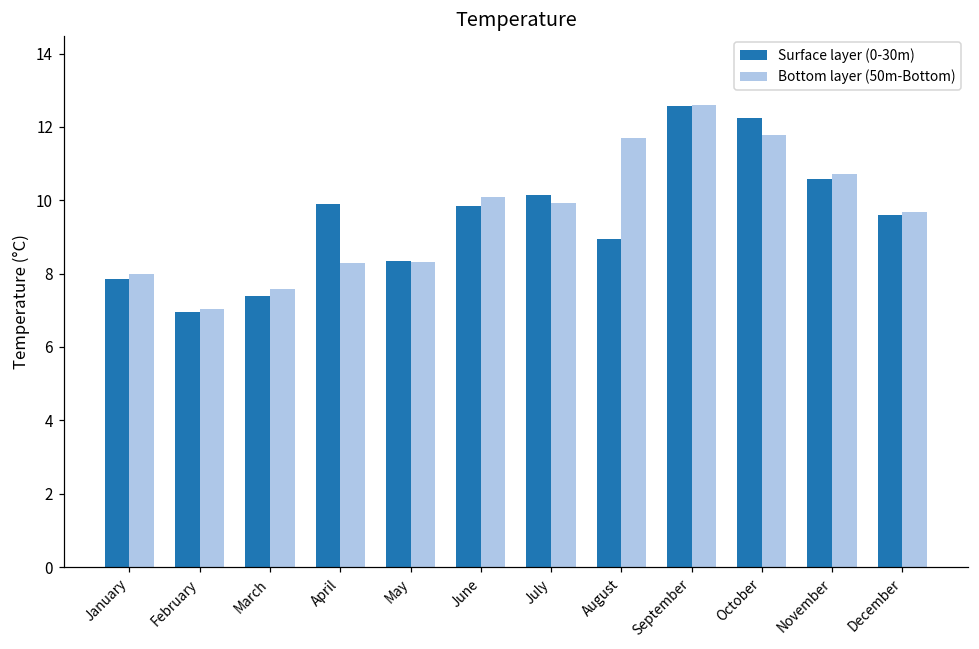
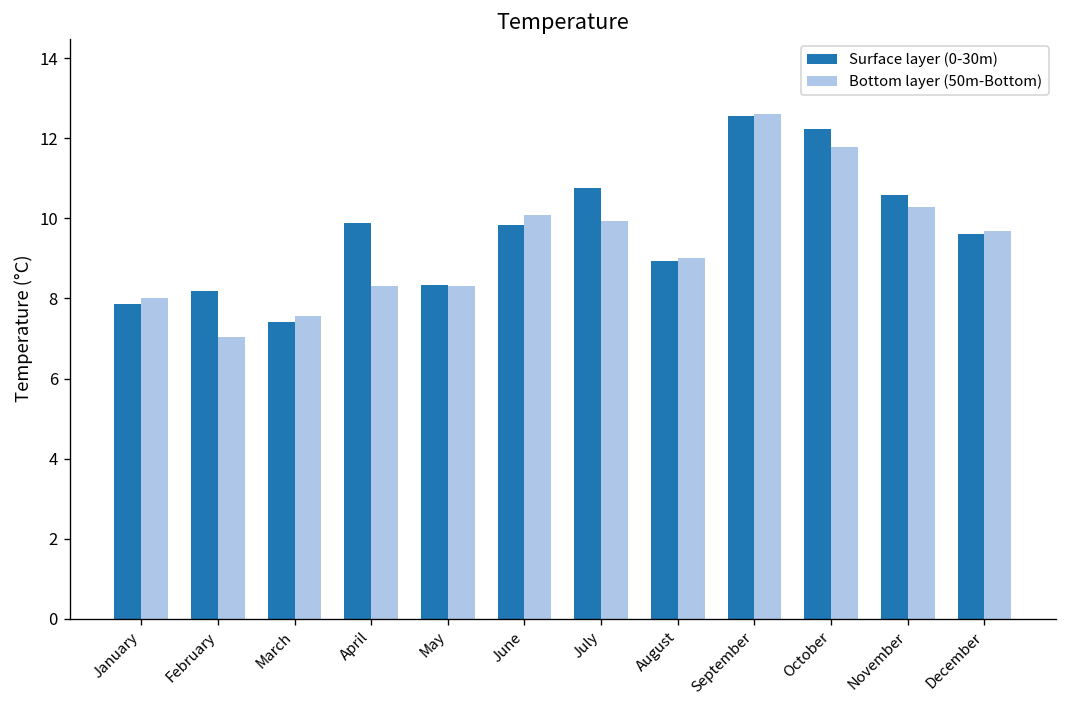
Surface layer (0-30m), February: 7.0 -> 8.2
Surface layer (0-30m), July: 10.2 -> 10.8
Bottom layer (50m-Bottom), August: 11.7 -> 9.0
Bottom layer (50m-Bottom), November: 10.7 -> 10.3
